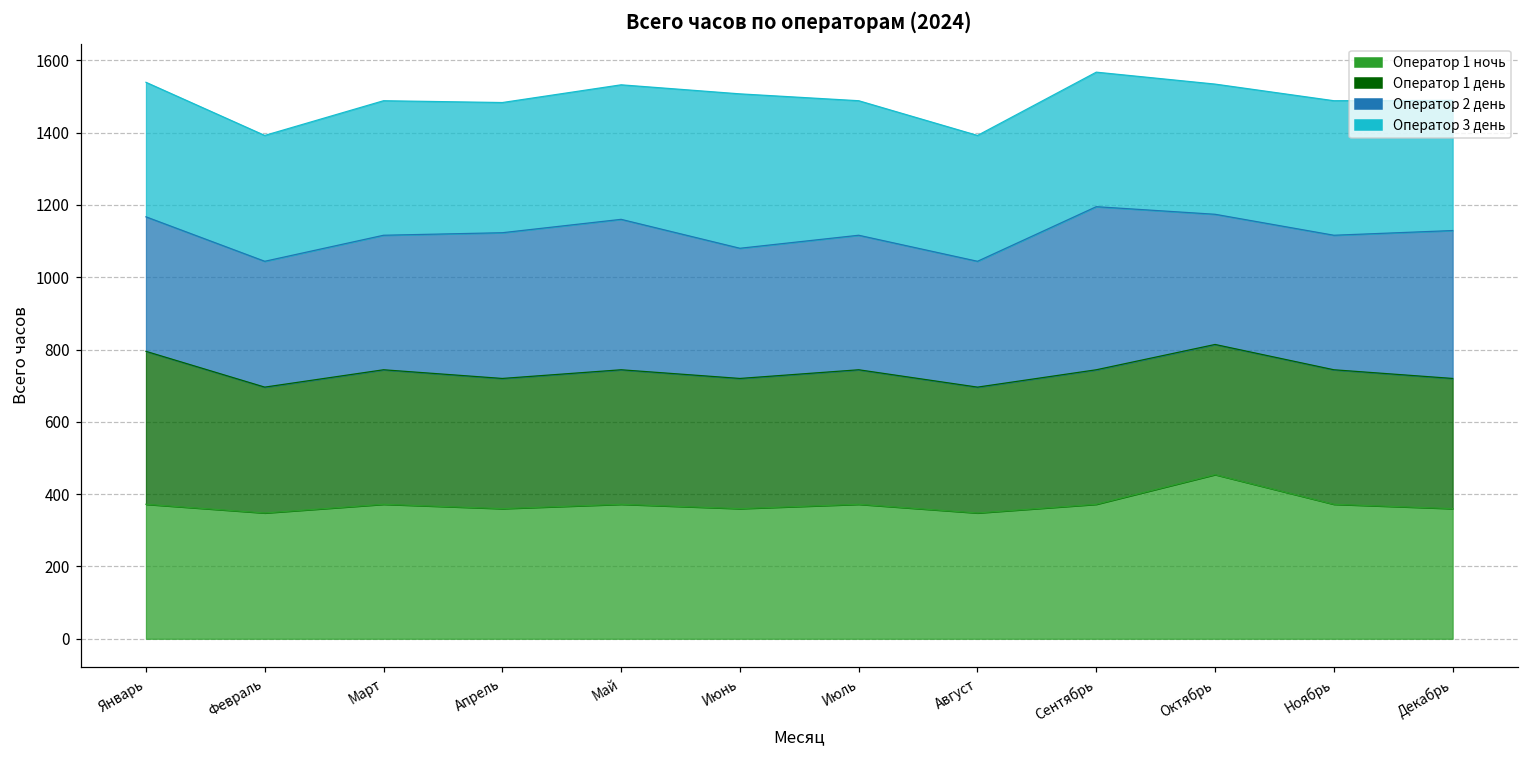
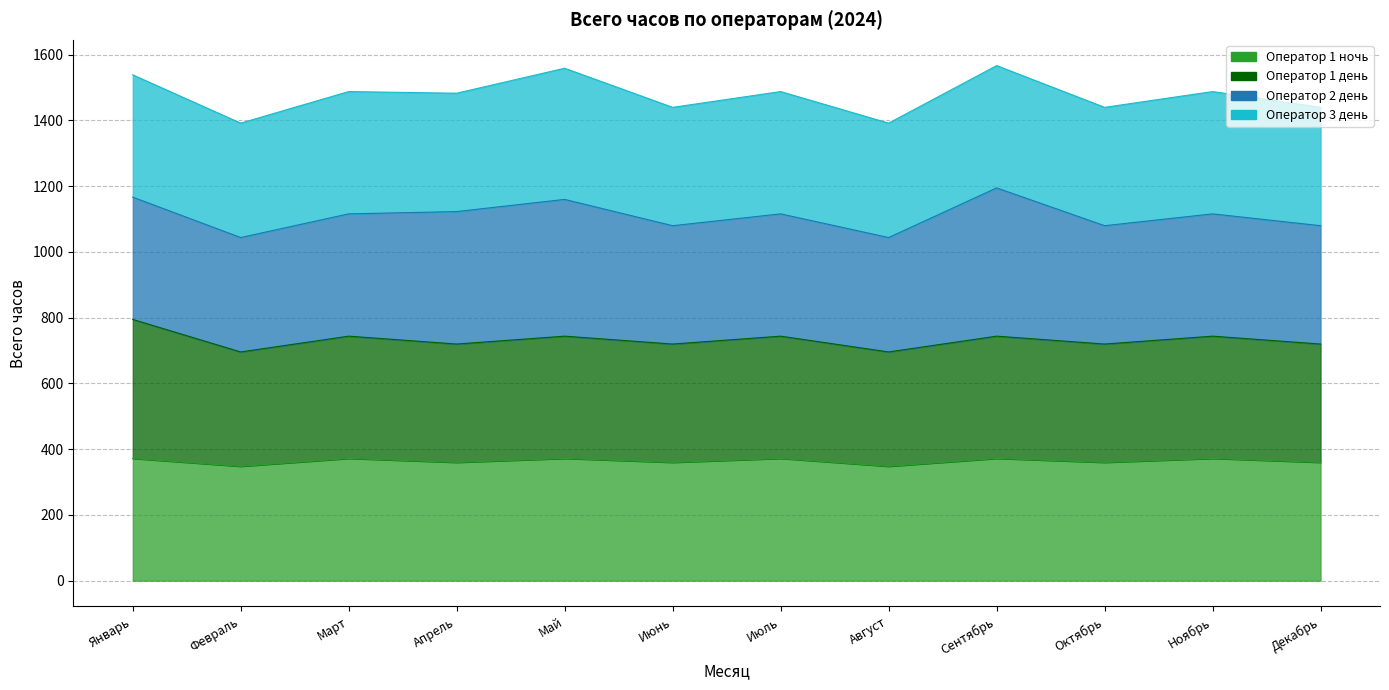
Оператор 3 день, Май: 370 -> 400
Оператор 3 день, Июнь: 430 -> 360
Оператор 1 ночь, Октябрь: 450 -> 360
Оператор 2 день, Декабрь: 410 -> 360
